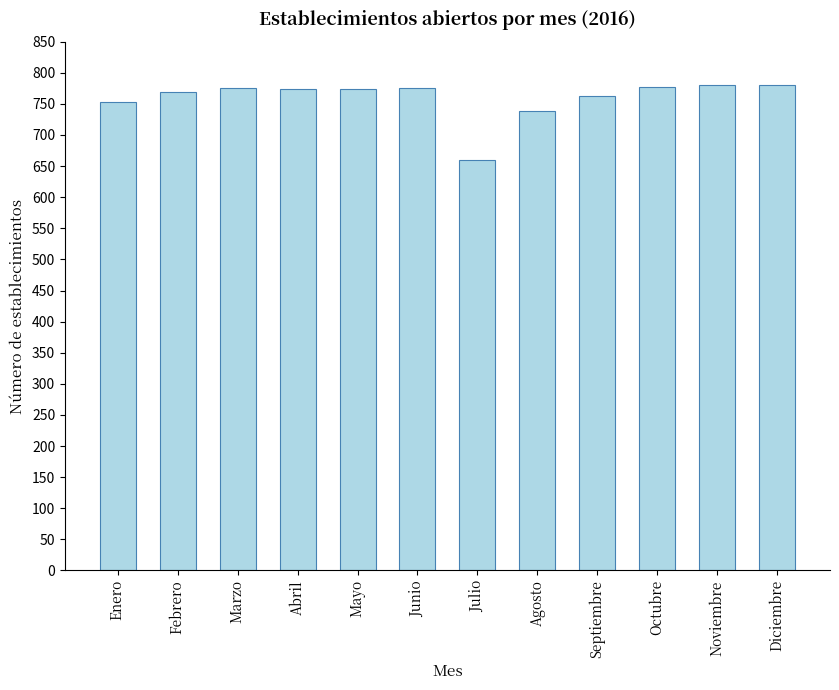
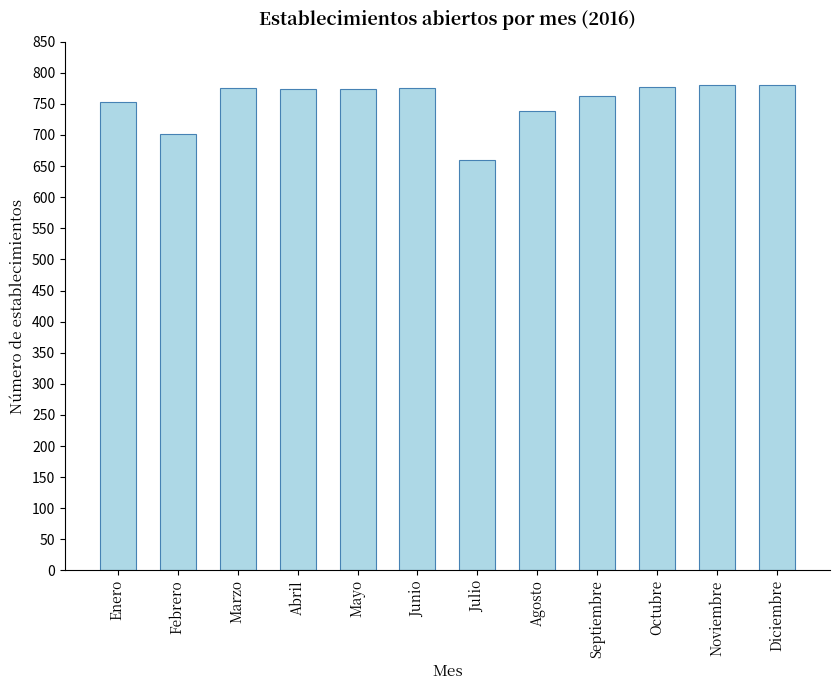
Febrero: 770 -> 700
